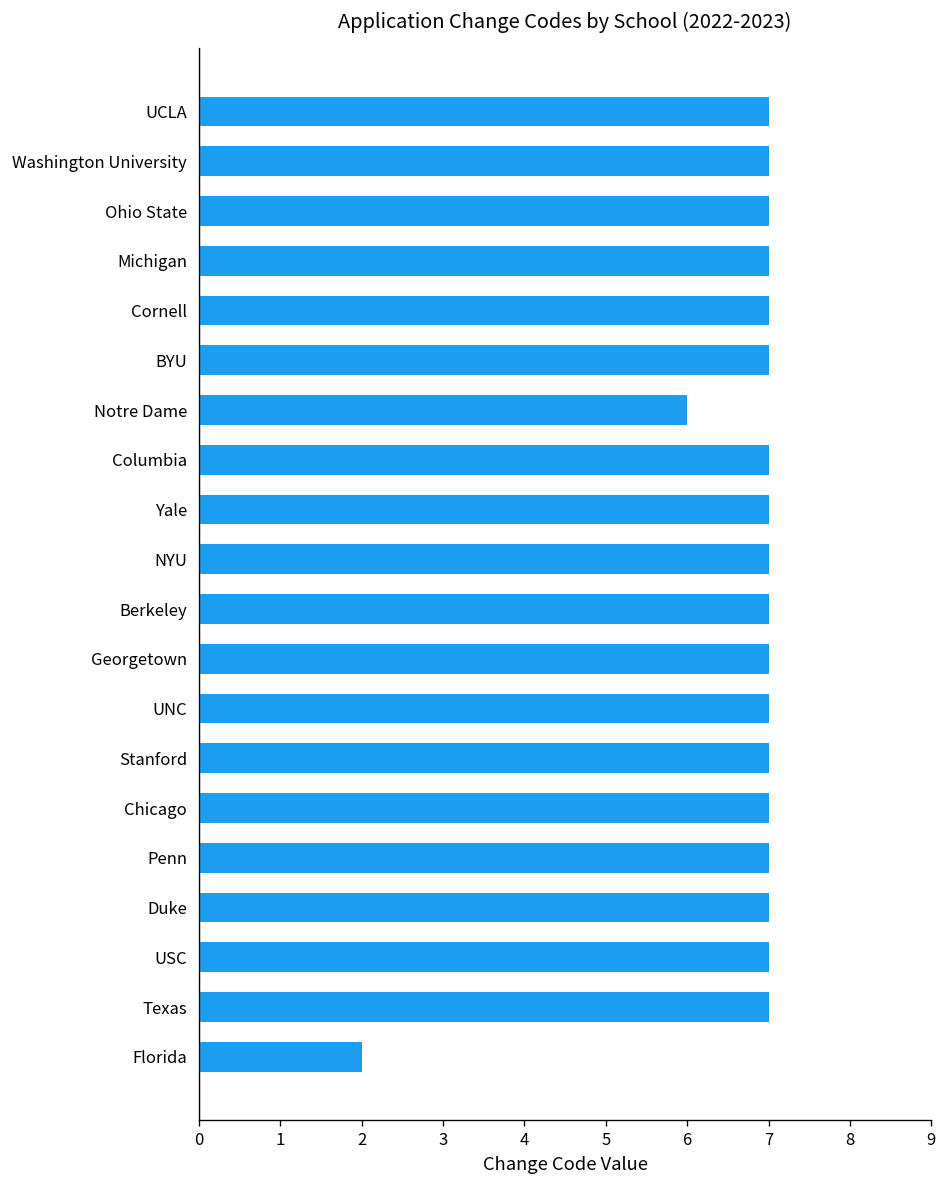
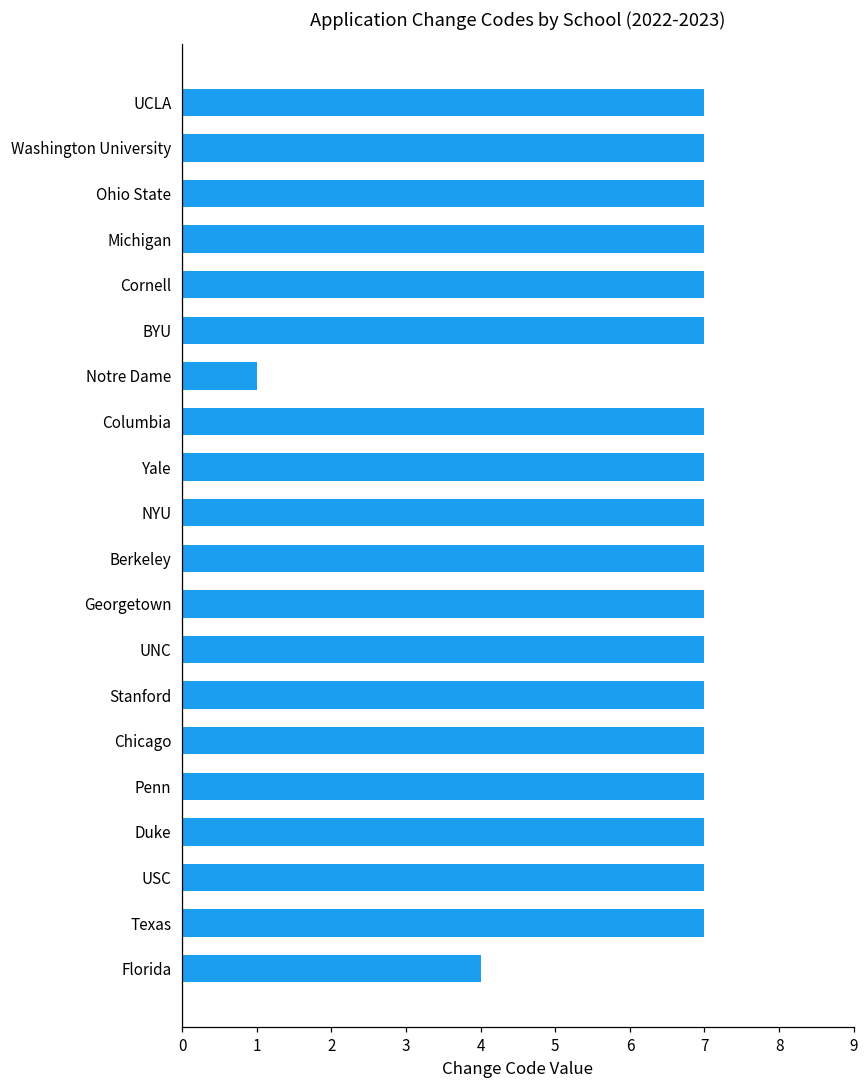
Notre Dame: 6 -> 1
Florida: 2 -> 4
